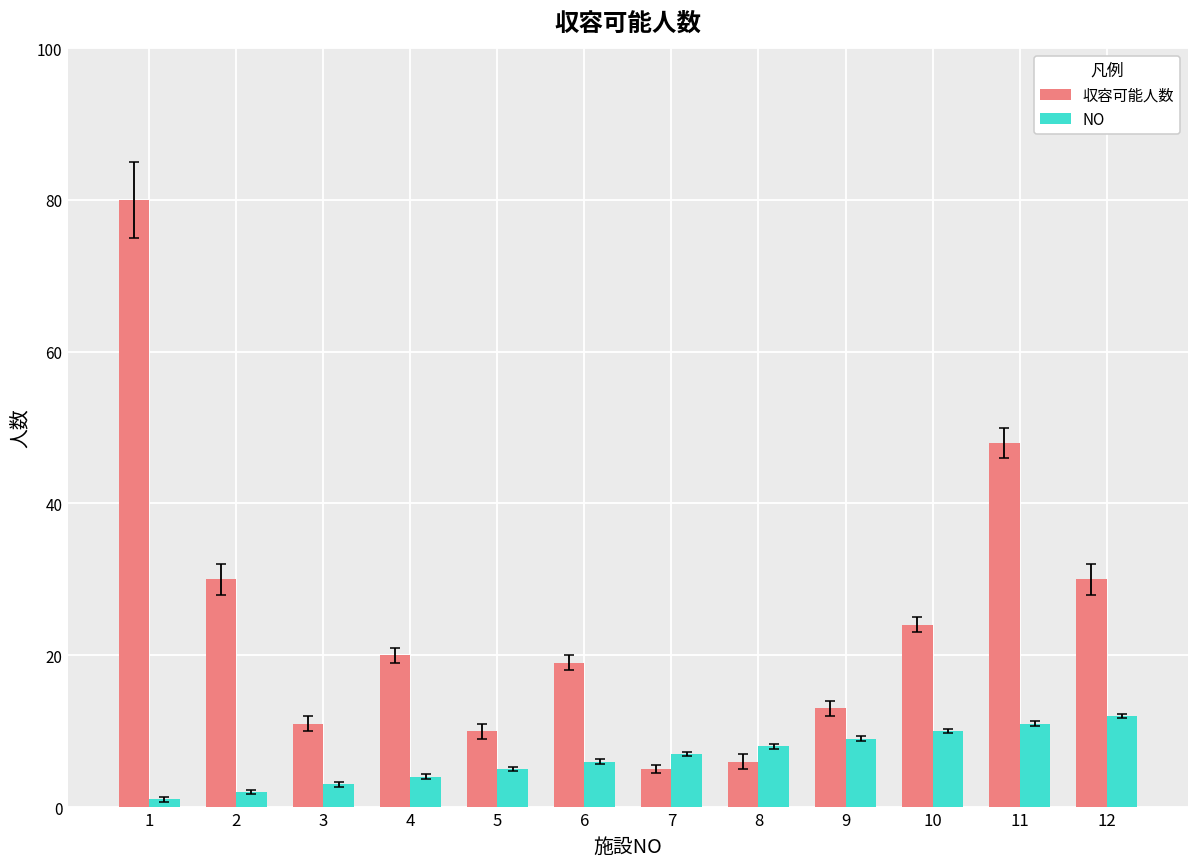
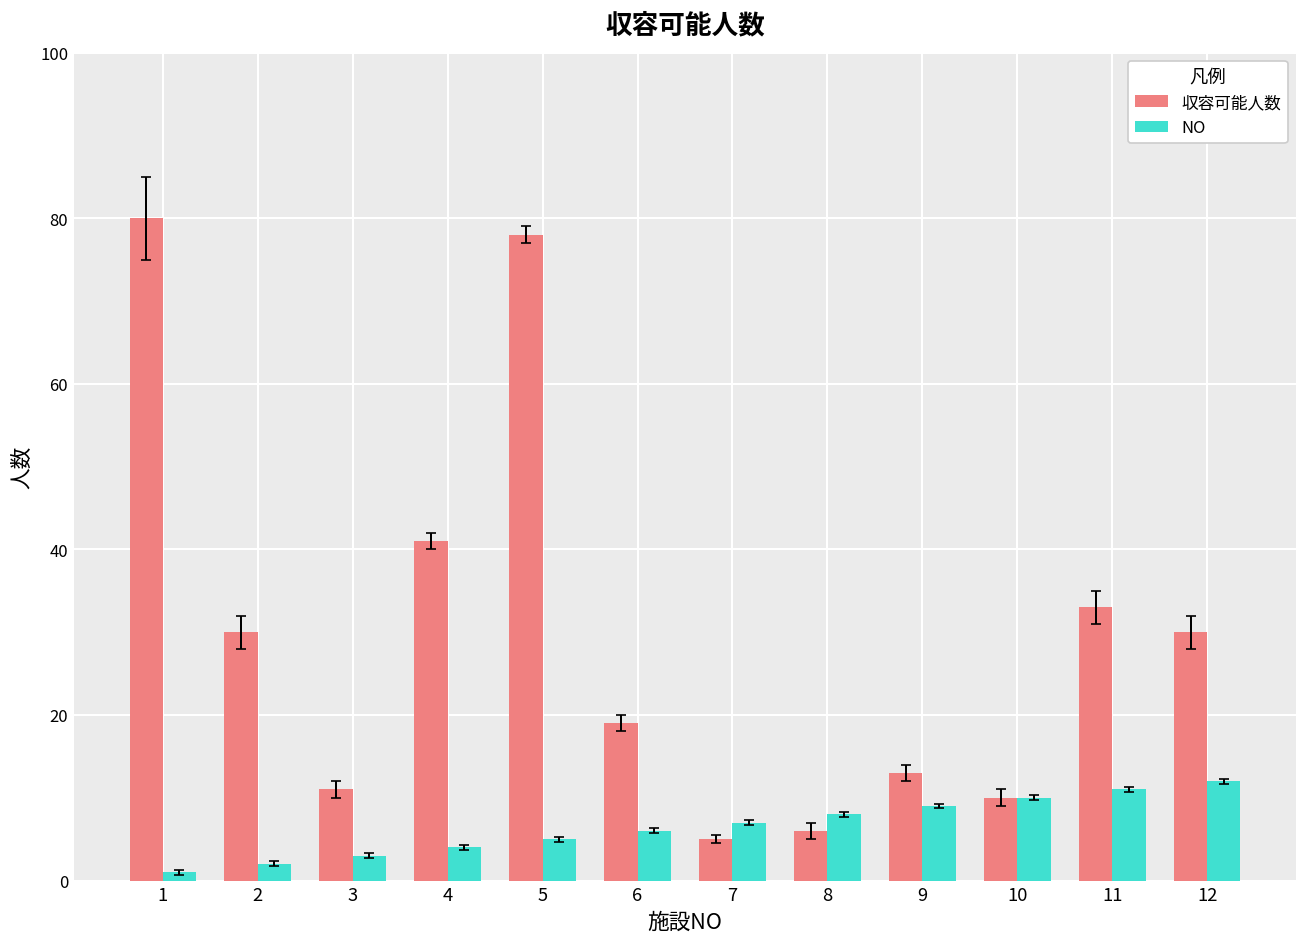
収容可能人数, 4: 20 -> 41
収容可能人数, 5: 10 -> 78
収容可能人数, 10: 24 -> 10
収容可能人数, 11: 48 -> 33
